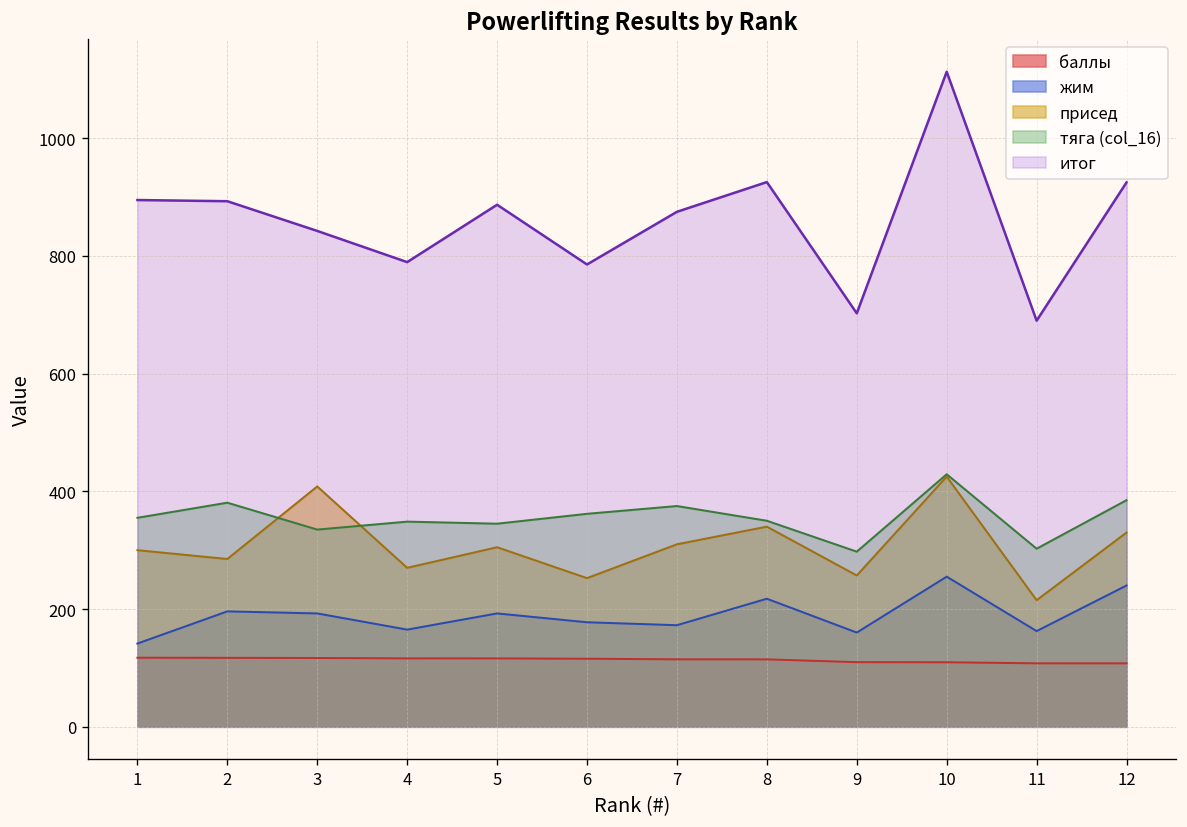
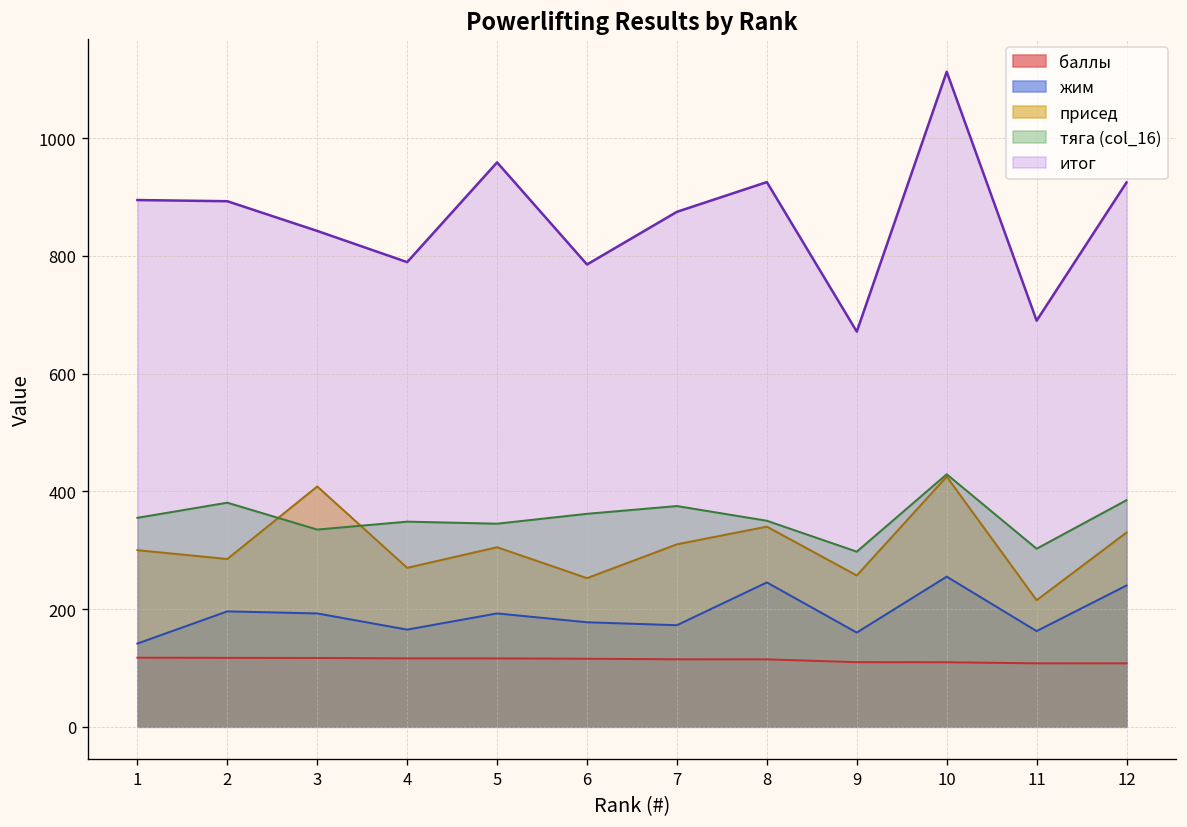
итог, 5: 890 -> 960
жим, 8: 220 -> 250
итог, 9: 700 -> 670
